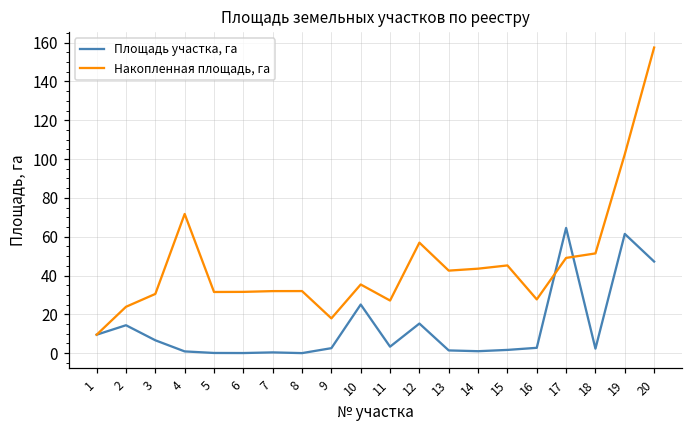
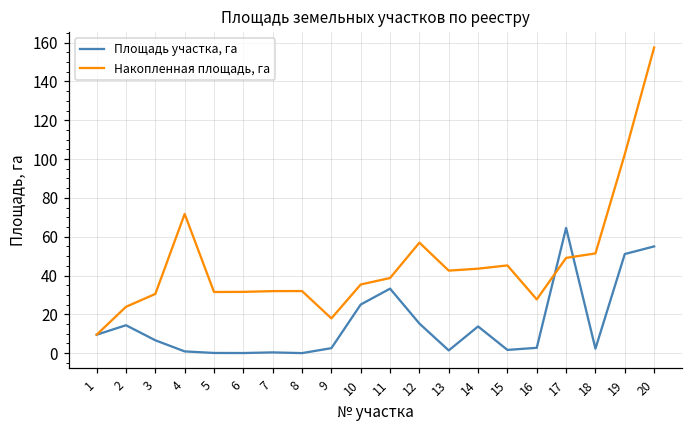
Площадь участка, га, 11: 3 -> 33
Накопленная площадь, га, 11: 27 -> 39
Площадь участка, га, 14: 1 -> 14
Площадь участка, га, 19: 61 -> 51
Площадь участка, га, 20: 47 -> 55
